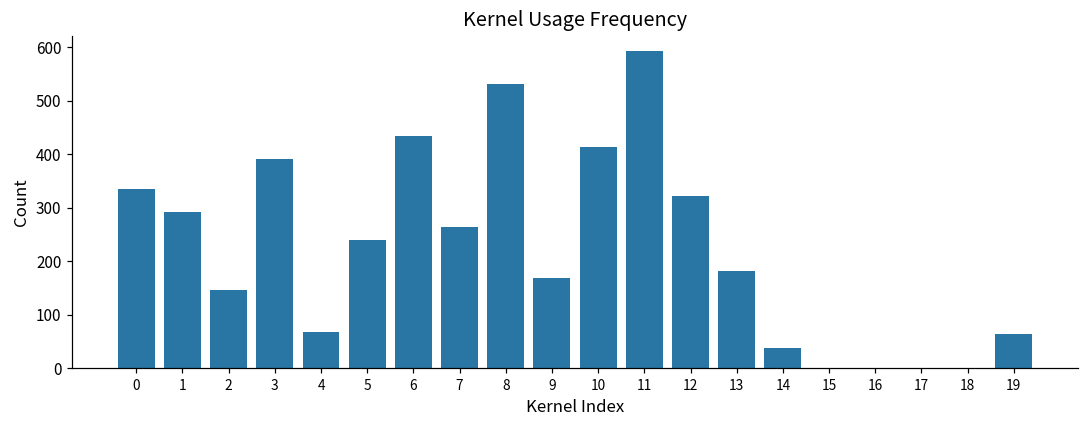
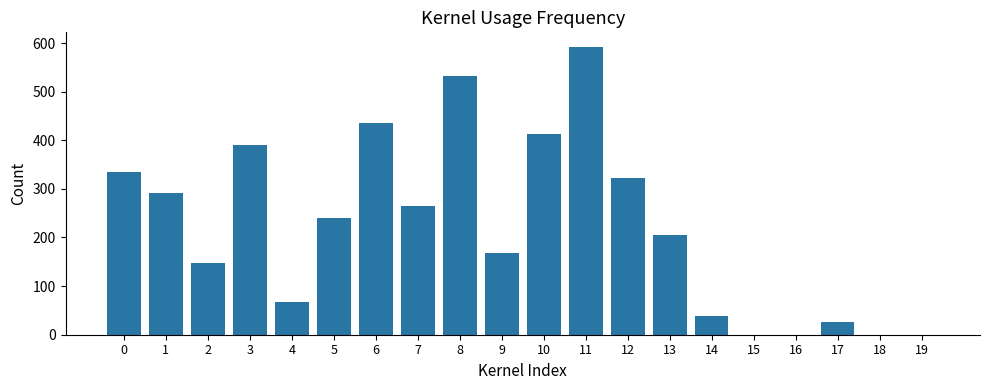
13: 180 -> 200
17: 0 -> 30
19: 60 -> 0
